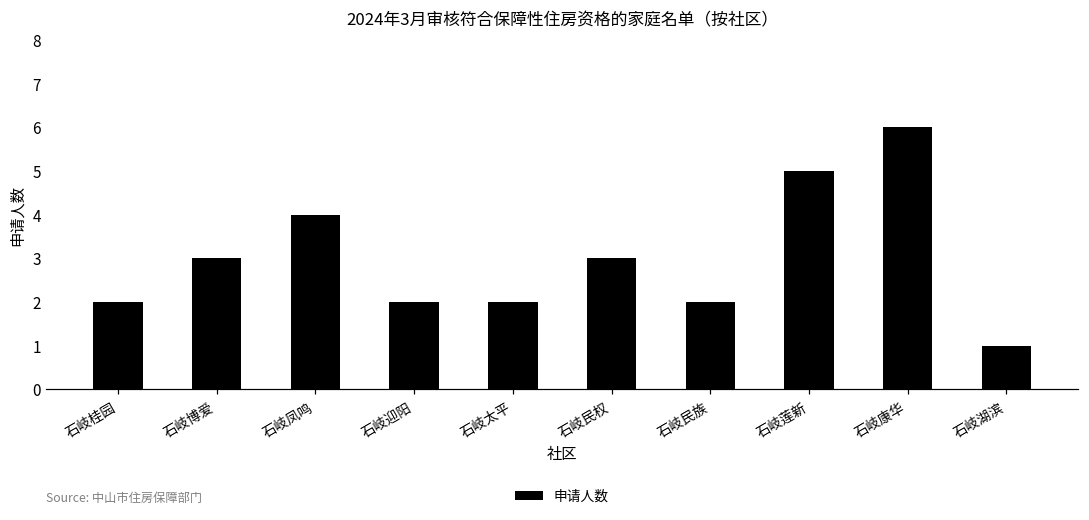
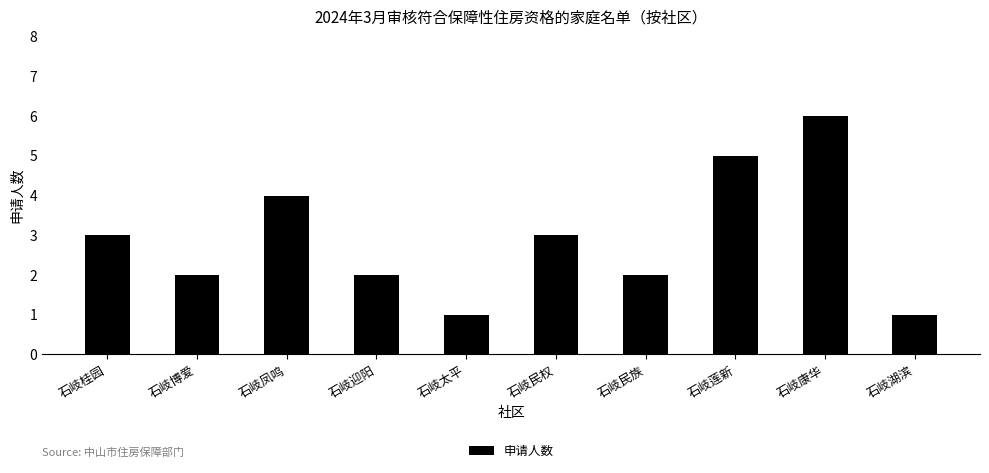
石岐桂园: 2 -> 3
石岐博爱: 3 -> 2
石岐太平: 2 -> 1
